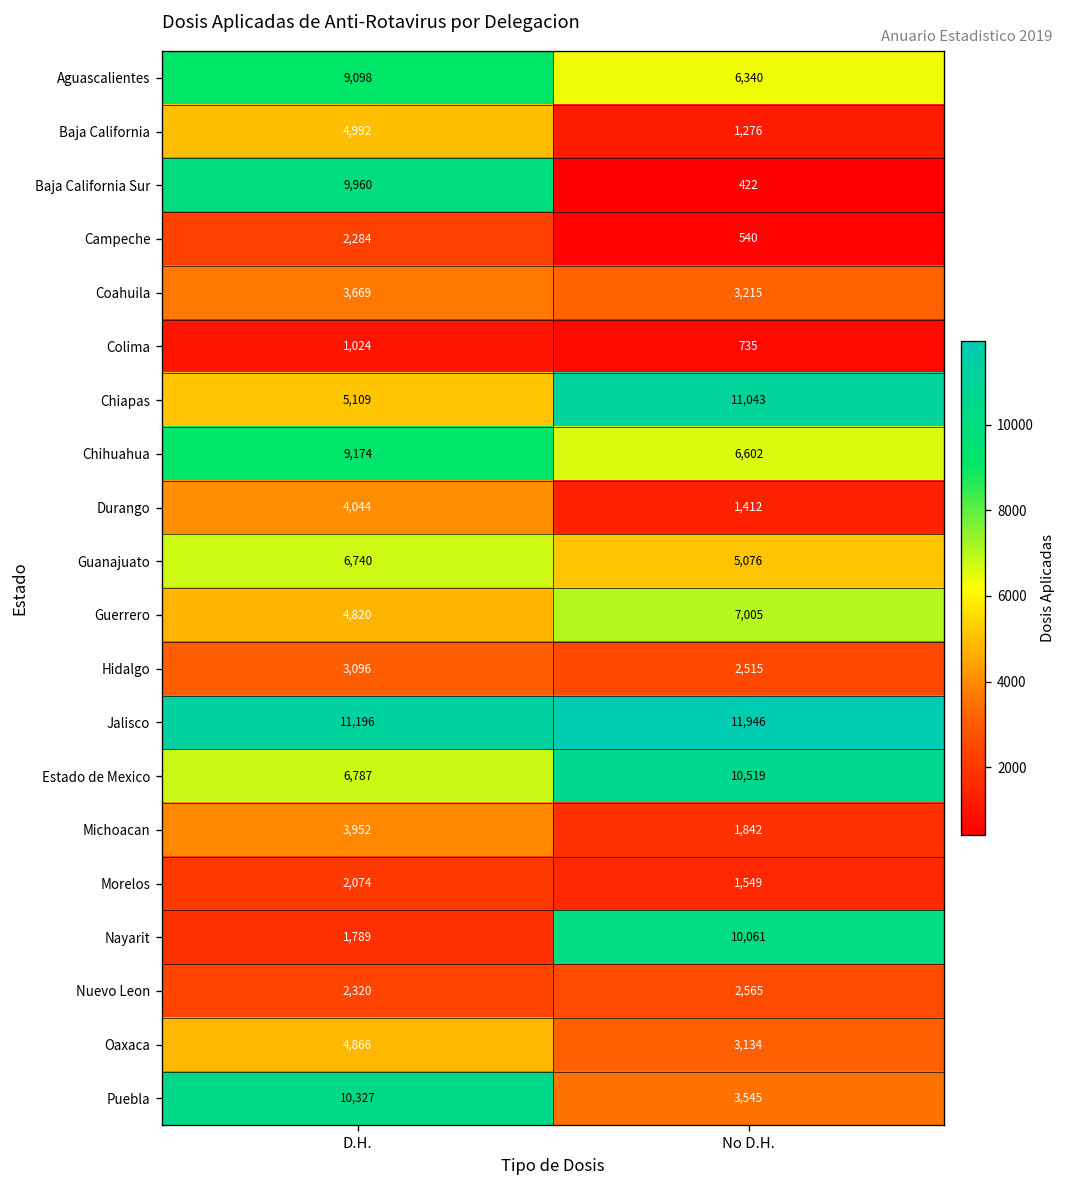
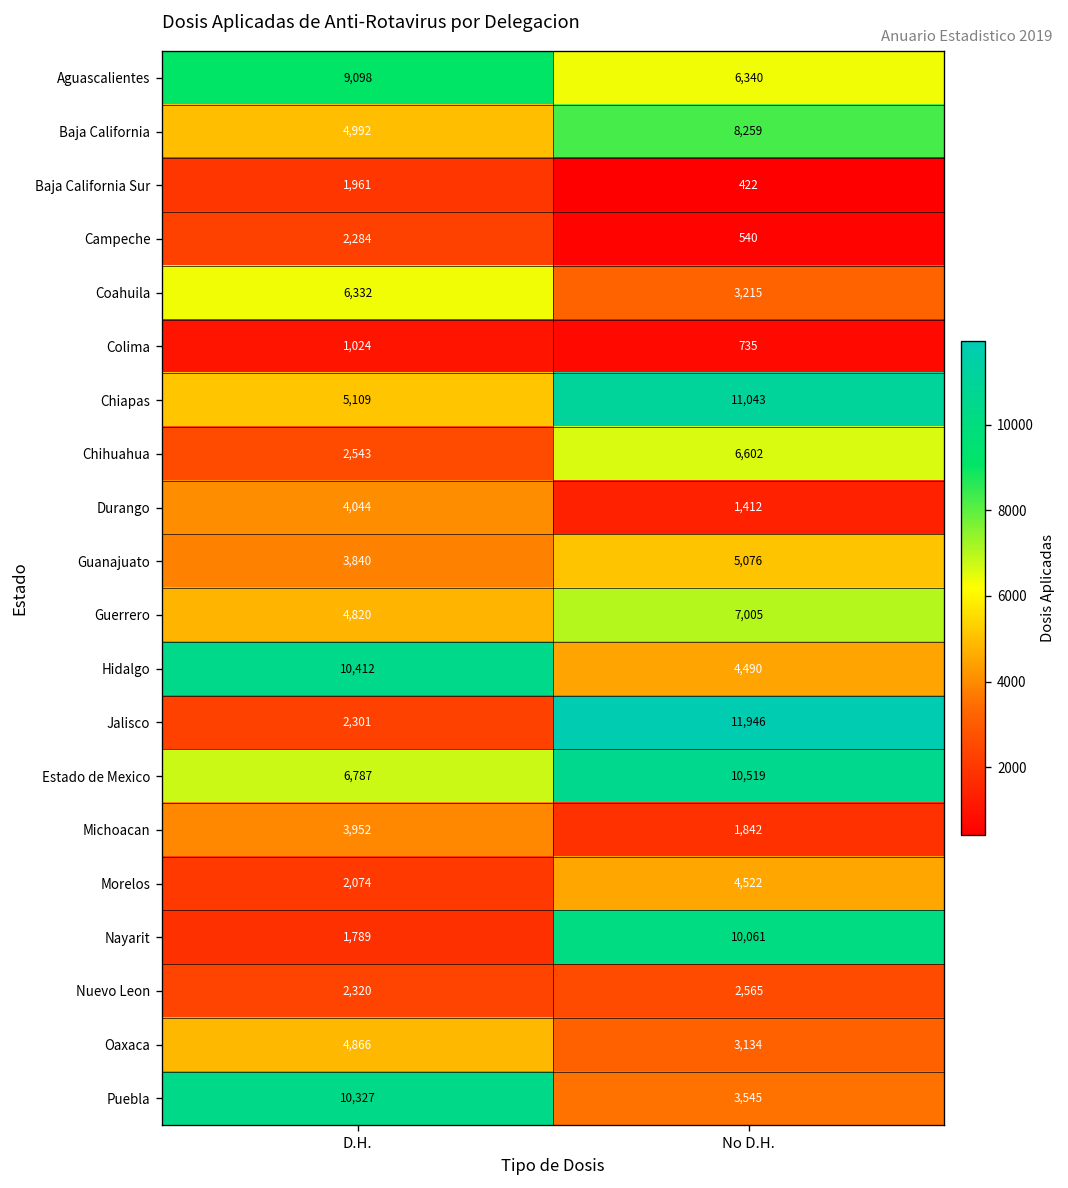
Baja California, No D.H.: 1,276 -> 8,259
Baja California Sur, D.H.: 9,960 -> 1,961
Coahuila, D.H.: 3,669 -> 6,332
Chihuahua, D.H.: 9,174 -> 2,543
Guanajuato, D.H.: 6,740 -> 3,840
Hidalgo, D.H.: 3,096 -> 10,412
Hidalgo, No D.H.: 2,515 -> 4,490
Jalisco, D.H.: 11,196 -> 2,301
Morelos, No D.H.: 1,549 -> 4,522
